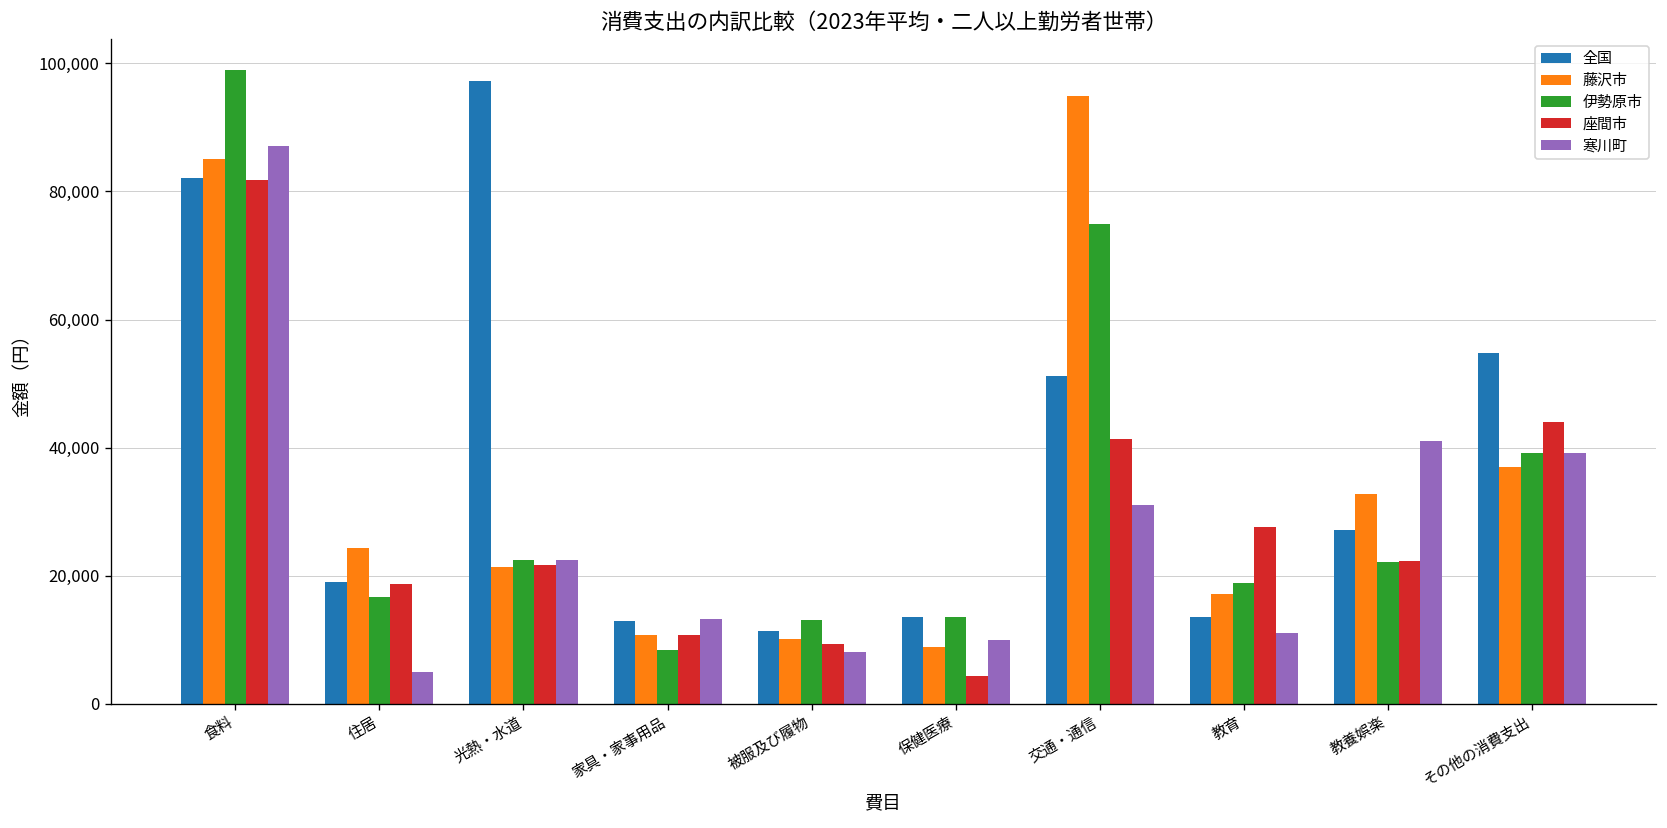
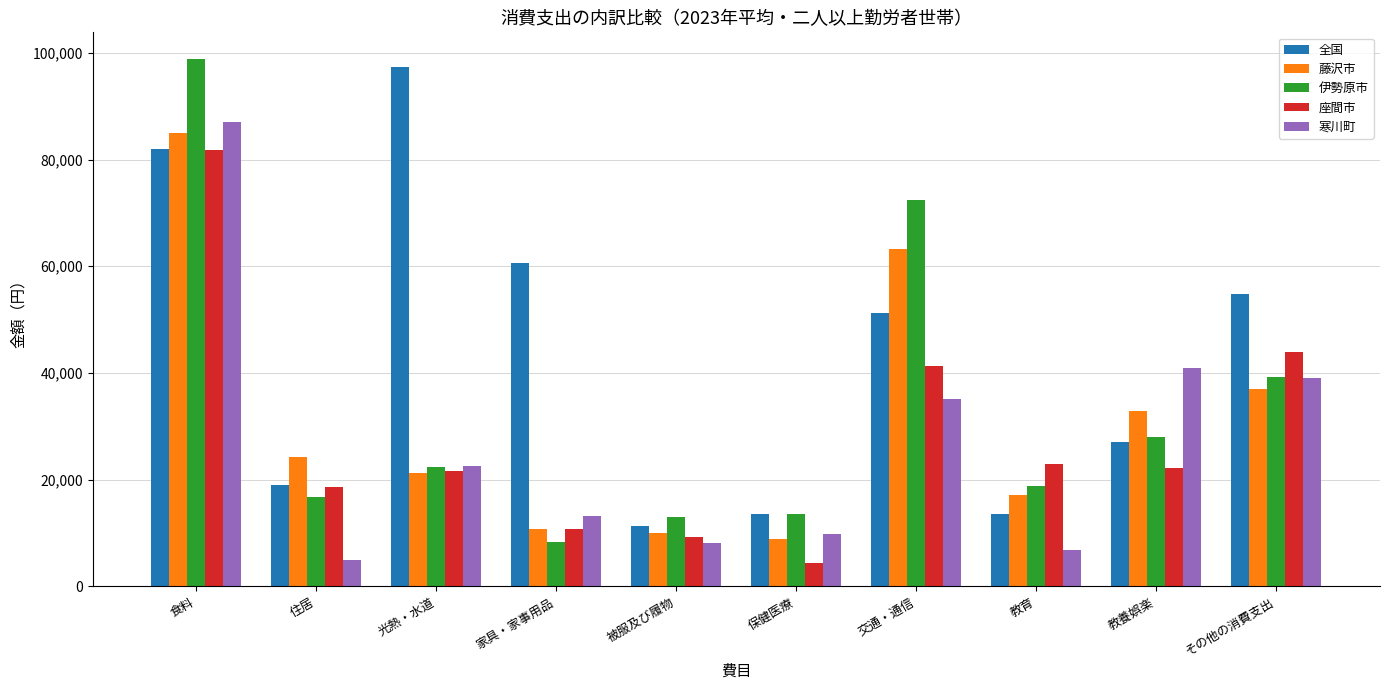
全国, 家具・家事用品: 13,000 -> 61,000
藤沢市, 交通・通信: 95,000 -> 63,000
伊勢原市, 交通・通信: 75,000 -> 72,000
寒川町, 交通・通信: 31,000 -> 35,000
座間市, 教育: 28,000 -> 23,000
寒川町, 教育: 11,000 -> 7,000
伊勢原市, 教養娯楽: 22,000 -> 28,000
